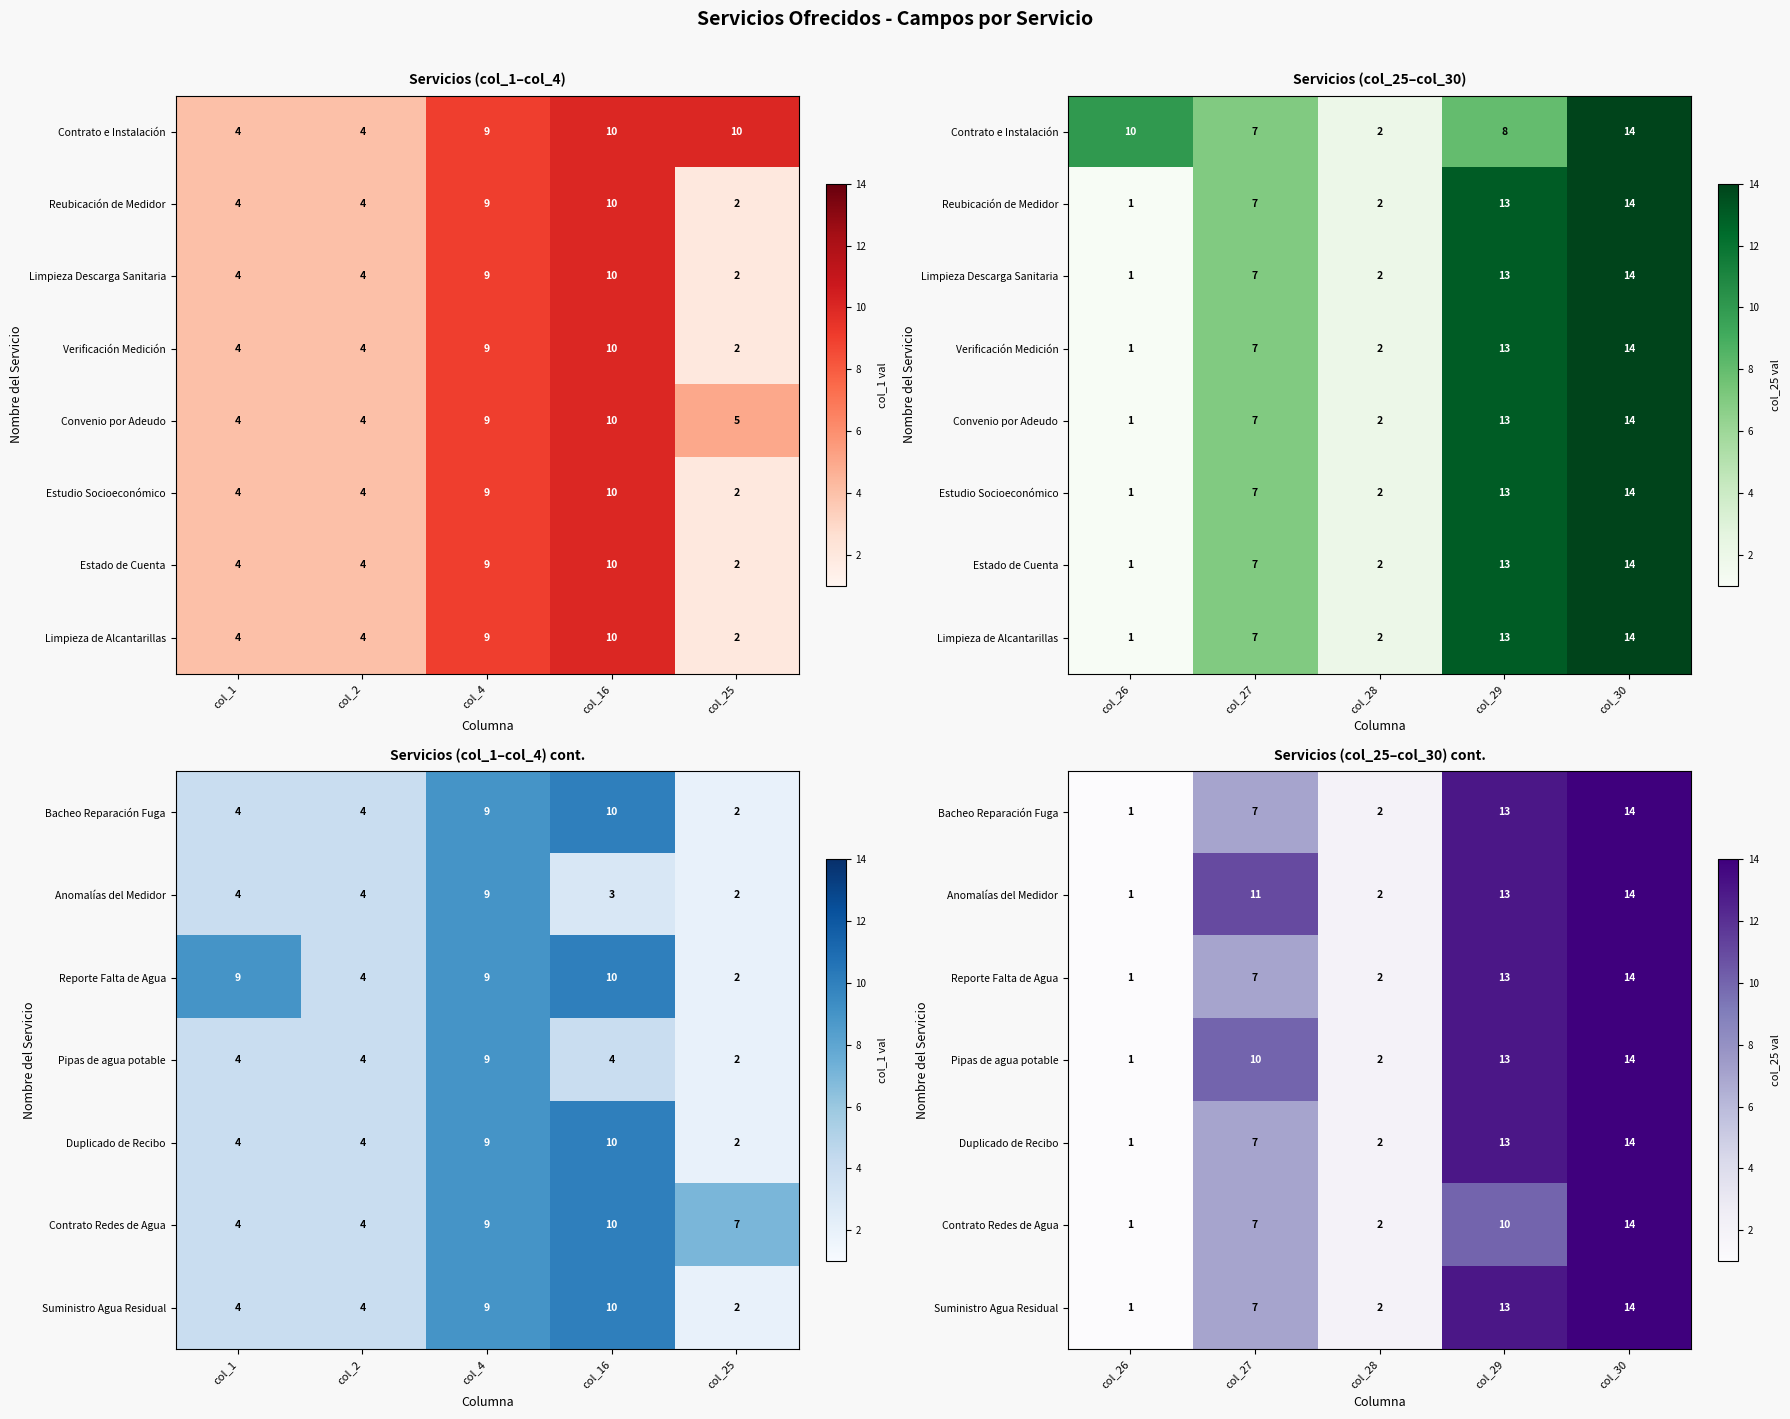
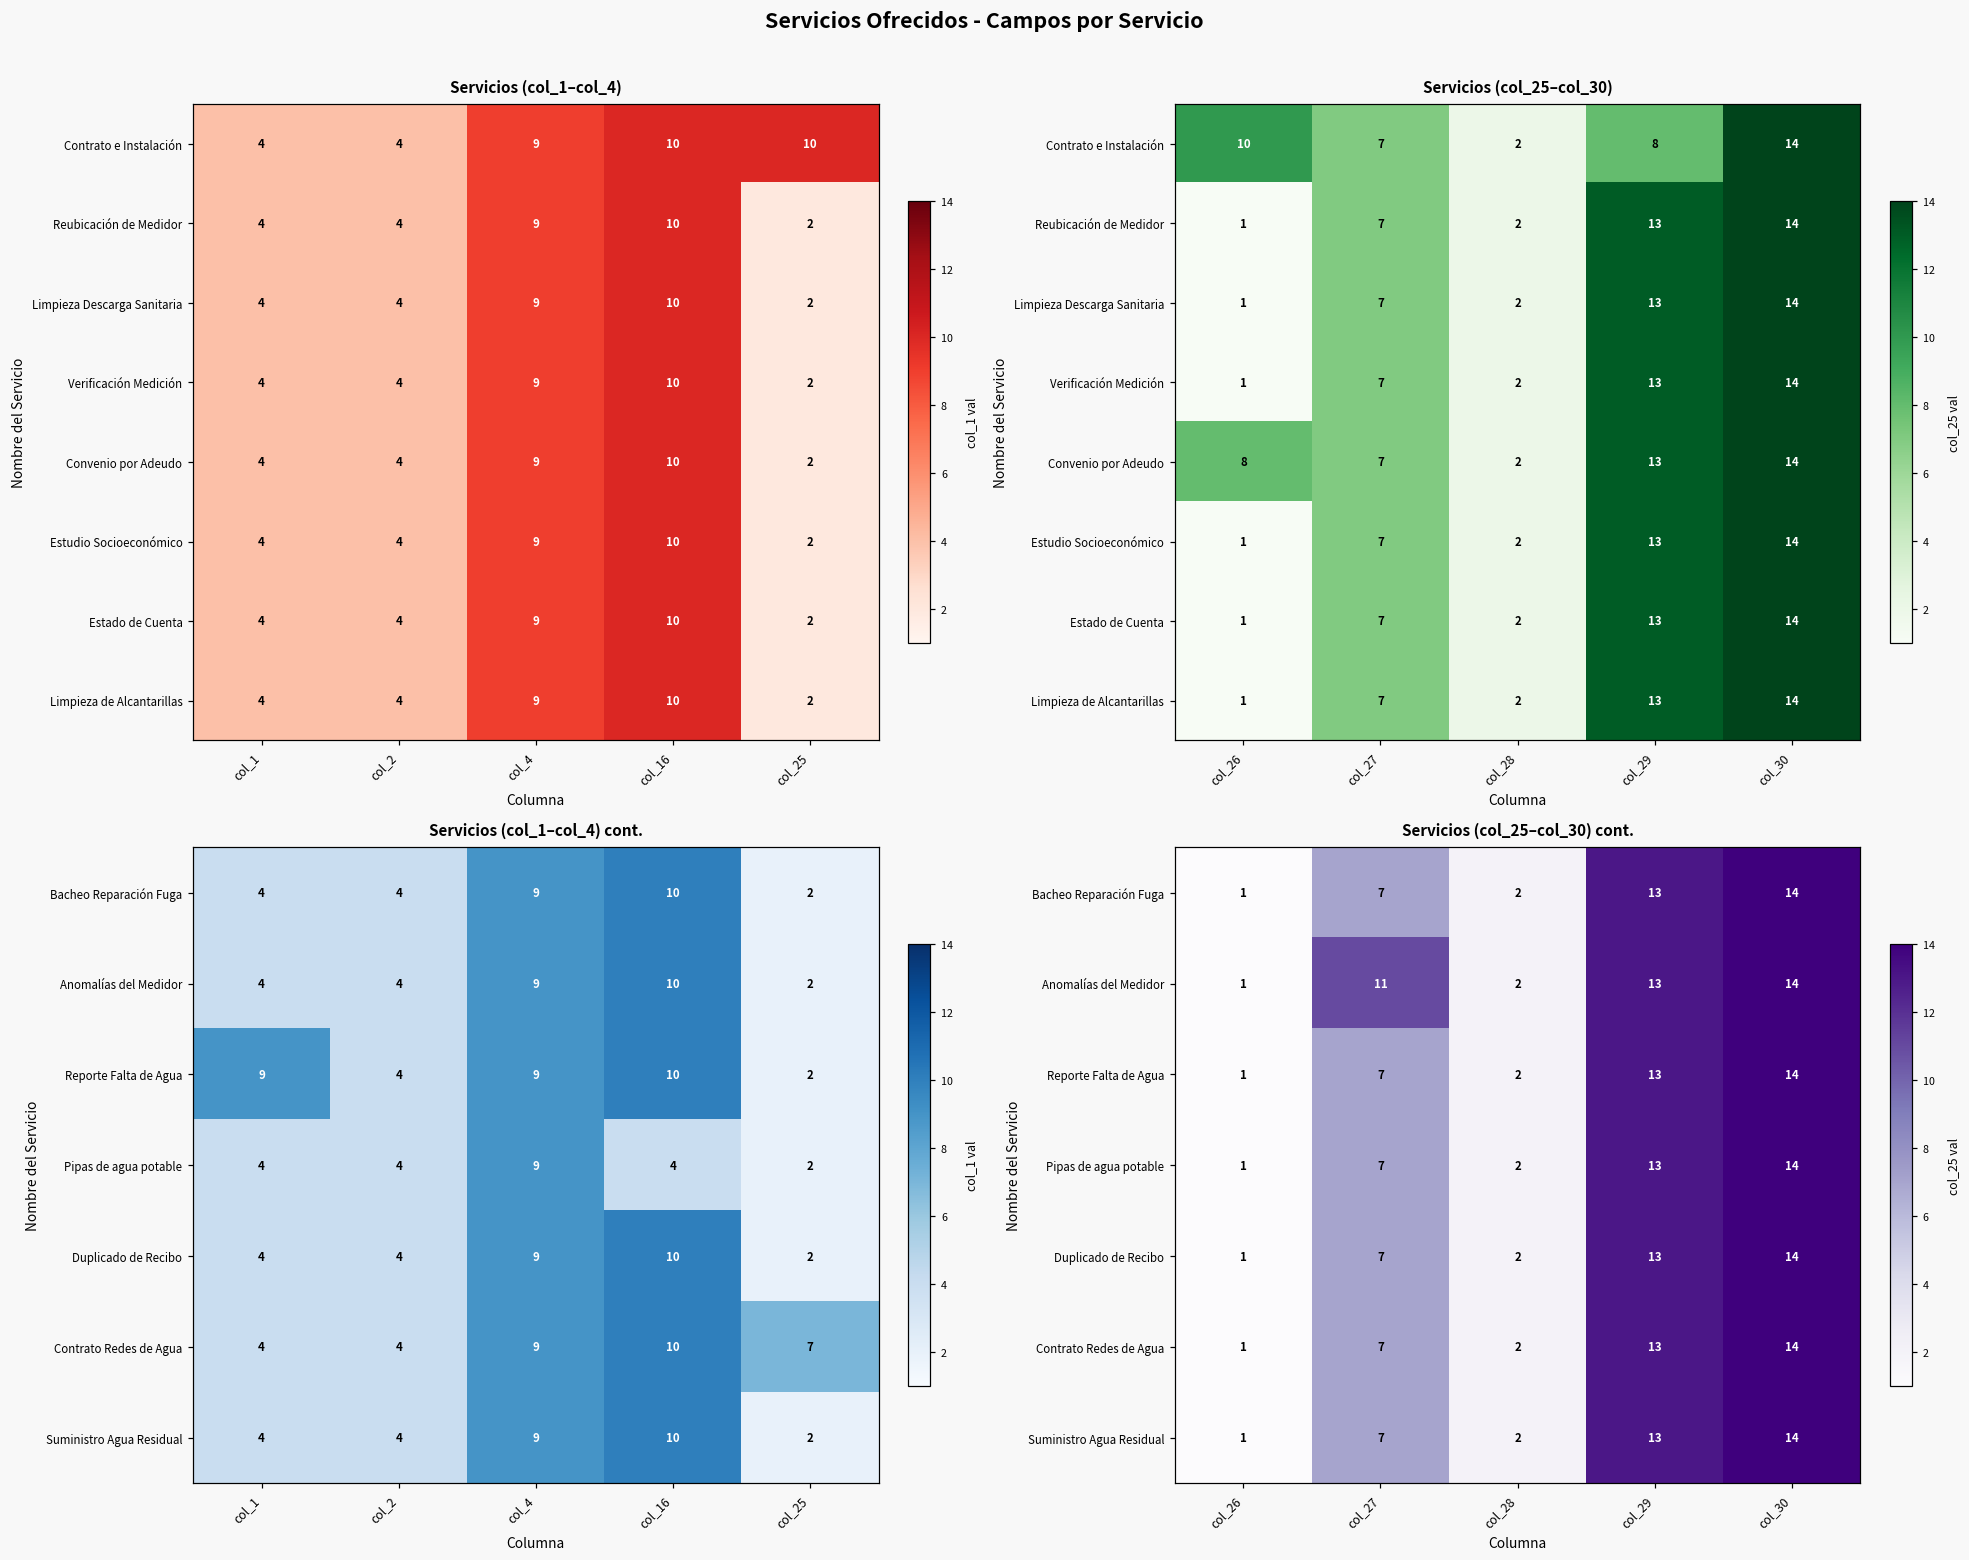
Servicios (col_1–col_4), Convenio por Adeudo, col_25: 5 -> 2
Servicios (col_25–col_30), Convenio por Adeudo, col_26: 1 -> 8
Servicios (col_1–col_4) cont., Anomalías del Medidor, col_16: 3 -> 10
Servicios (col_25–col_30) cont., Pipas de agua potable, col_27: 10 -> 7
Servicios (col_25–col_30) cont., Contrato Redes de Agua, col_29: 10 -> 13
